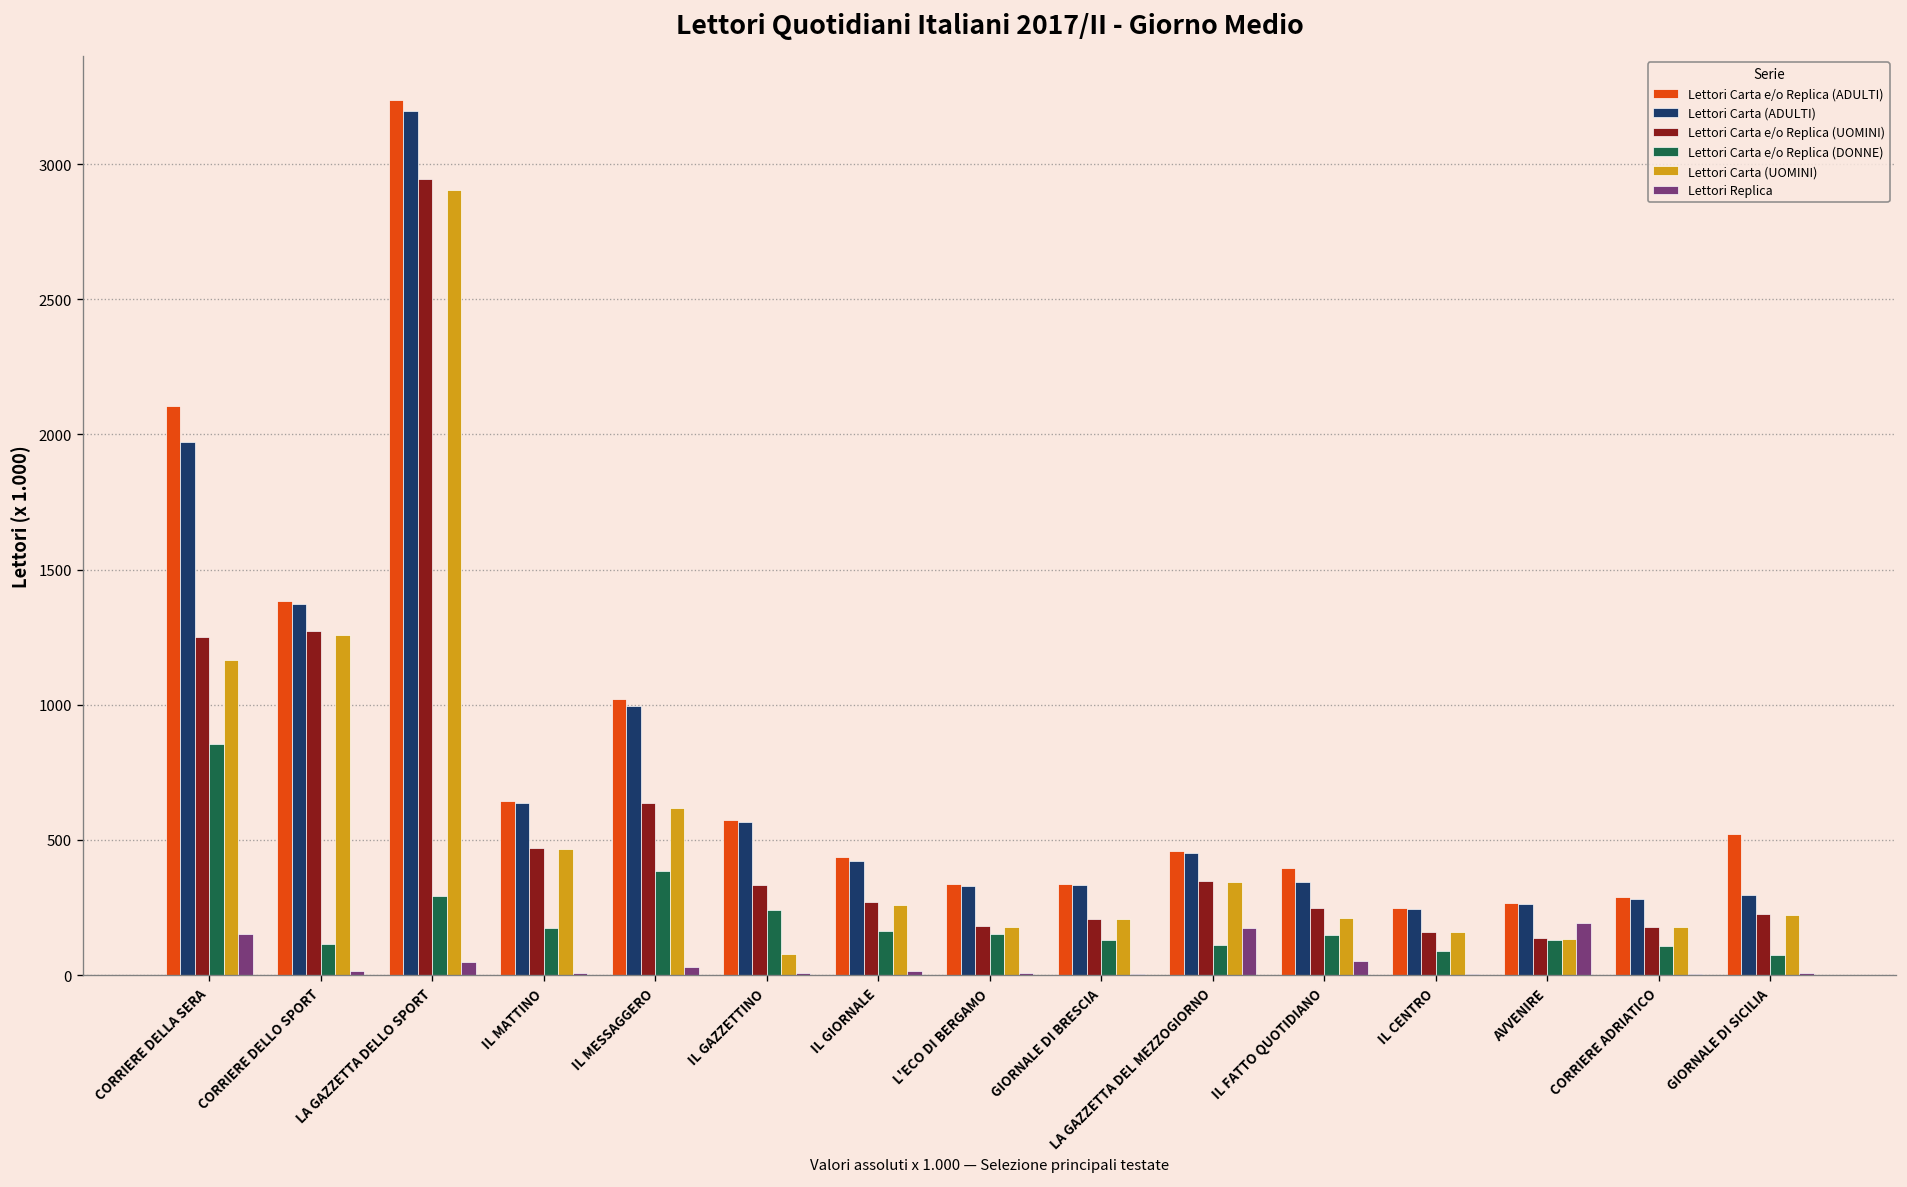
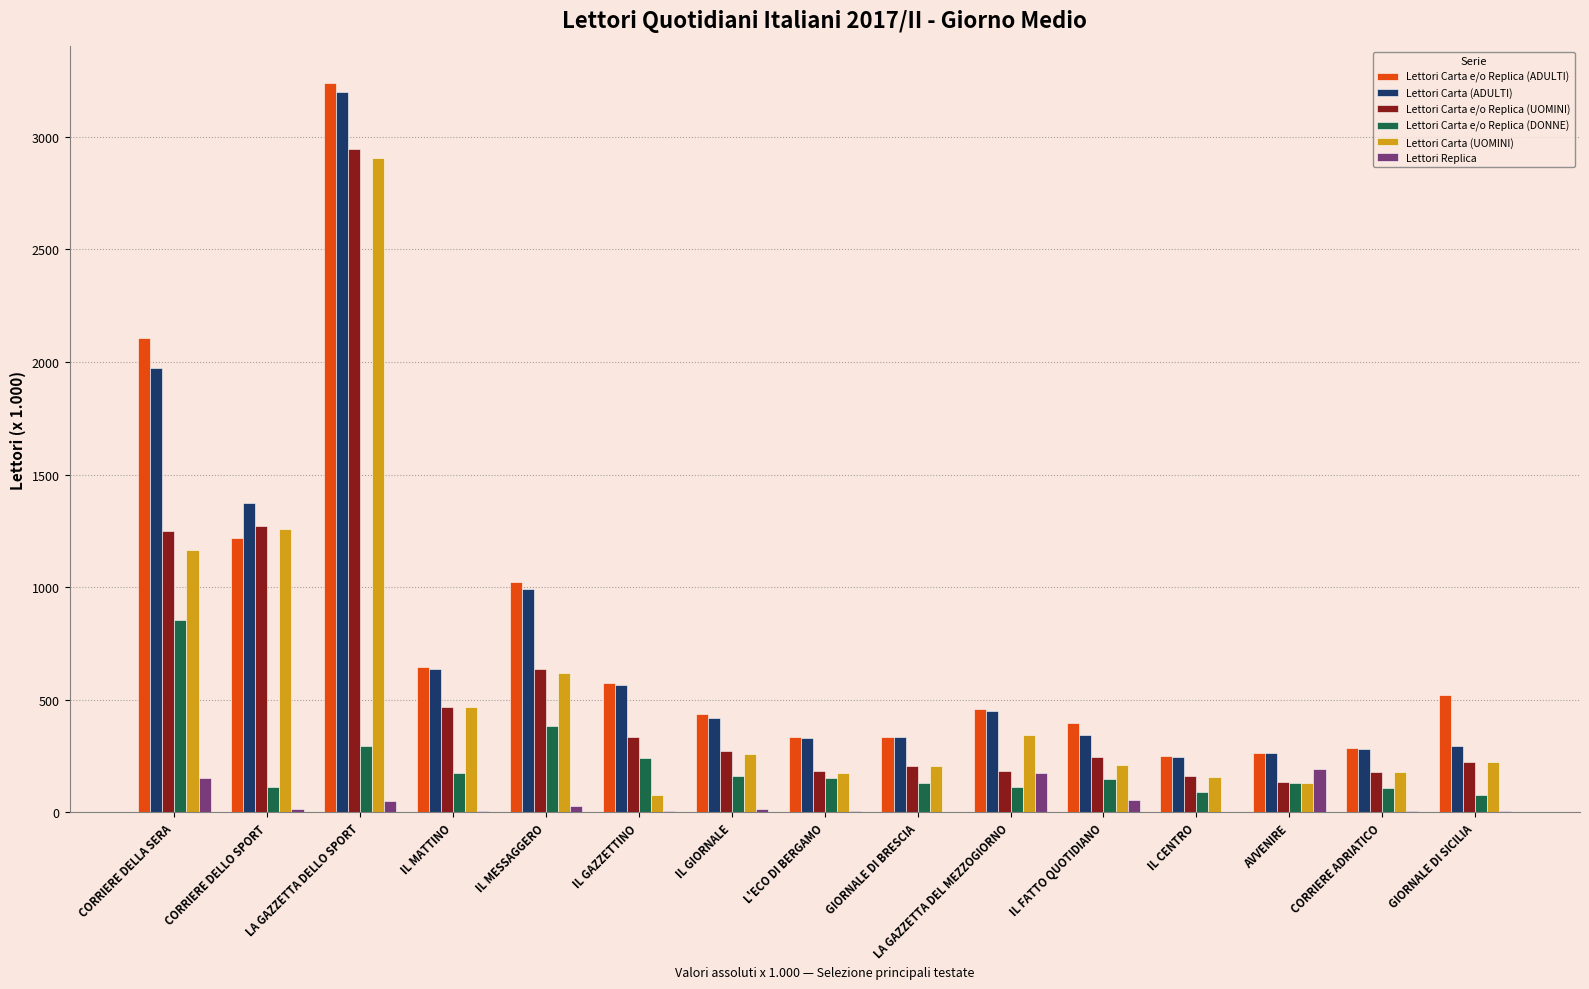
Lettori Carta e/o Replica (ADULTI), CORRIERE DELLO SPORT: 1390 -> 1220
Lettori Carta e/o Replica (UOMINI), LA GAZZETTA DEL MEZZOGIORNO: 350 -> 190
